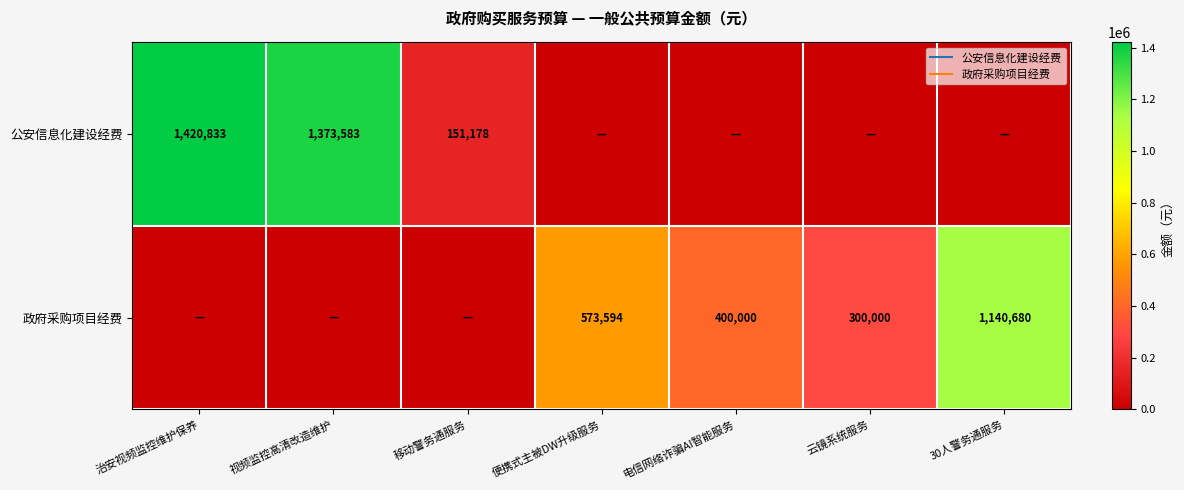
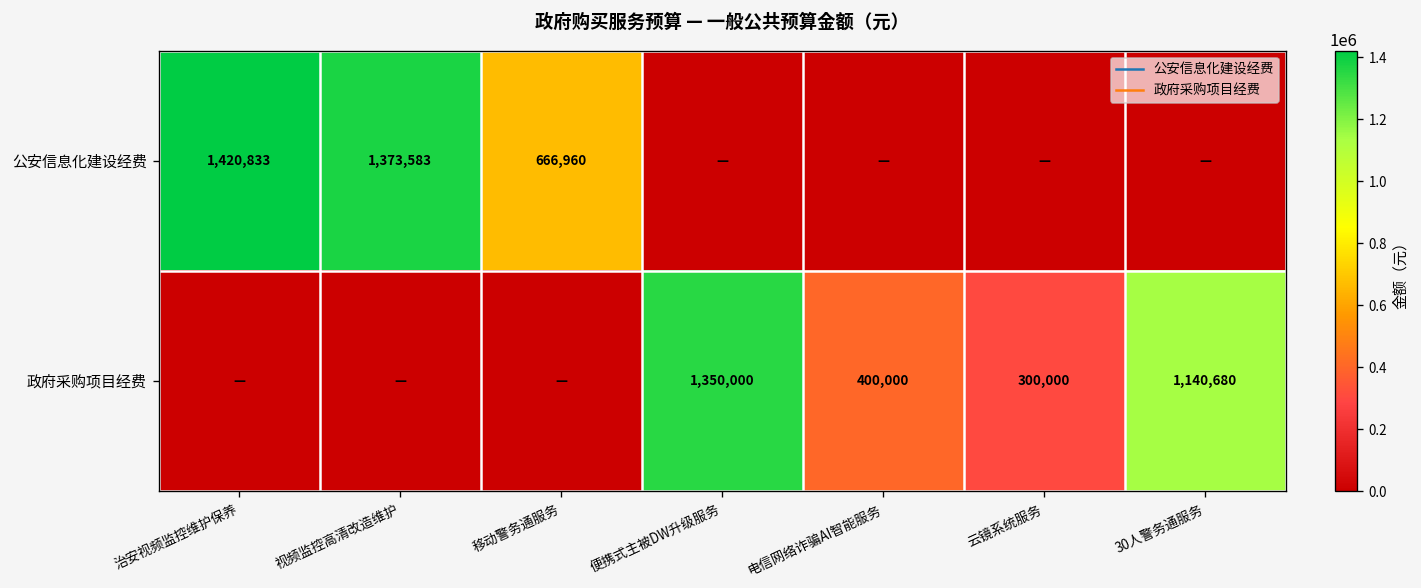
公安信息化建设经费, 移动警务通服务: 151,178 -> 666,960
政府采购项目经费, 便携式主被DW升级服务: 573,594 -> 1,350,000
